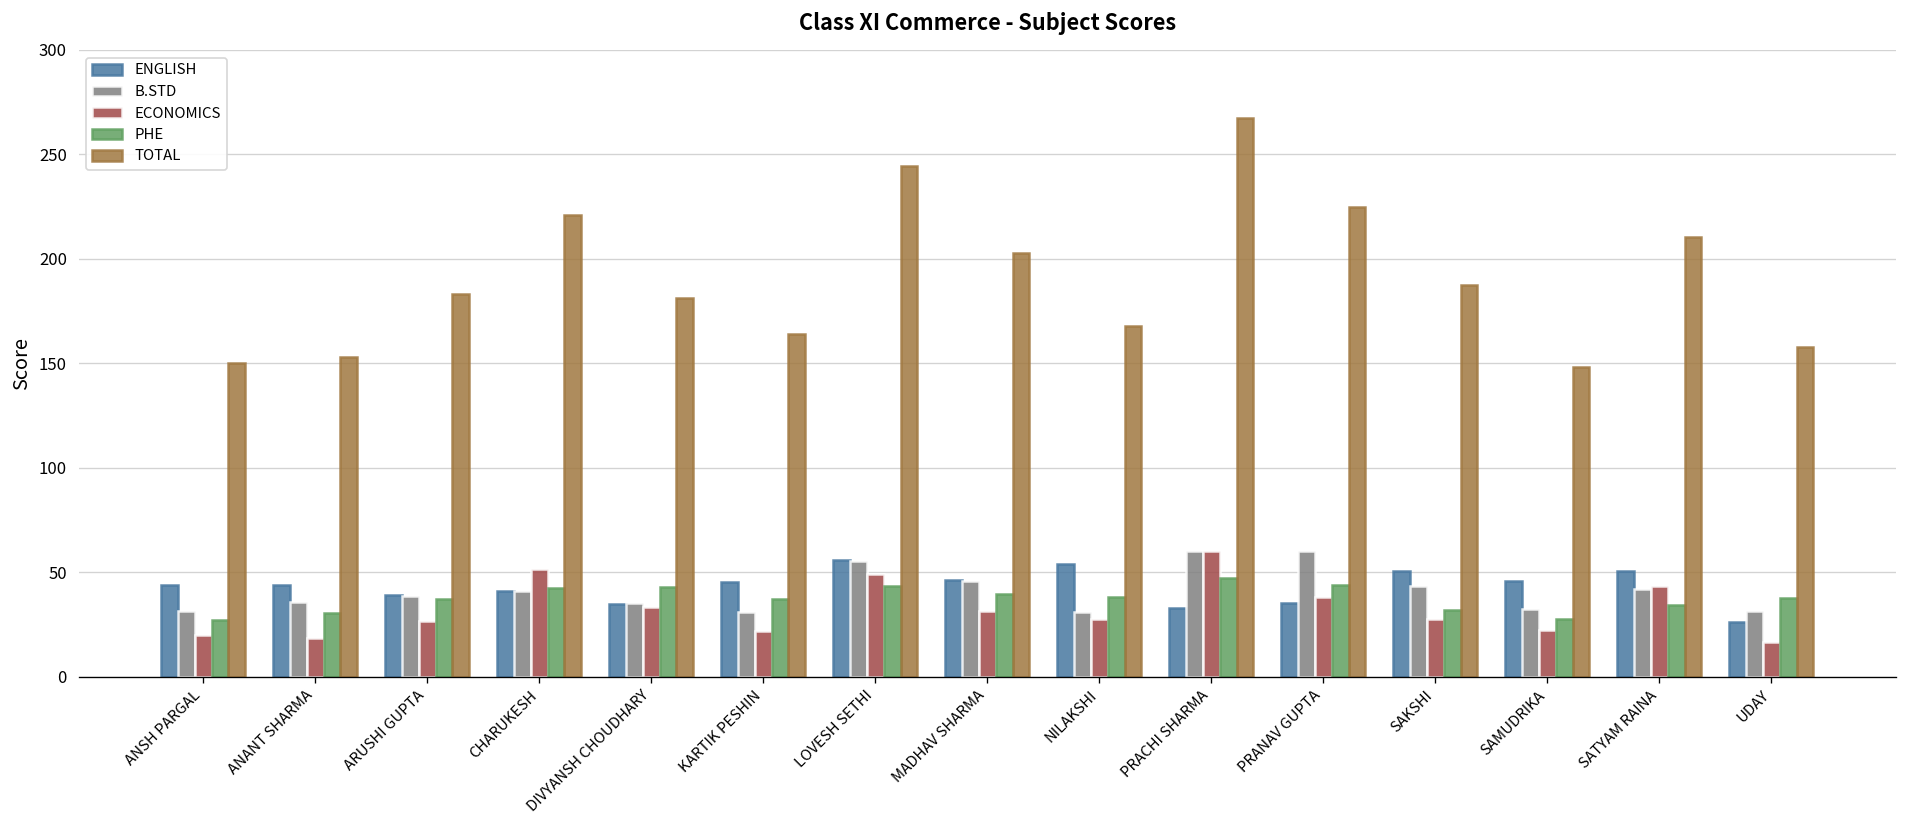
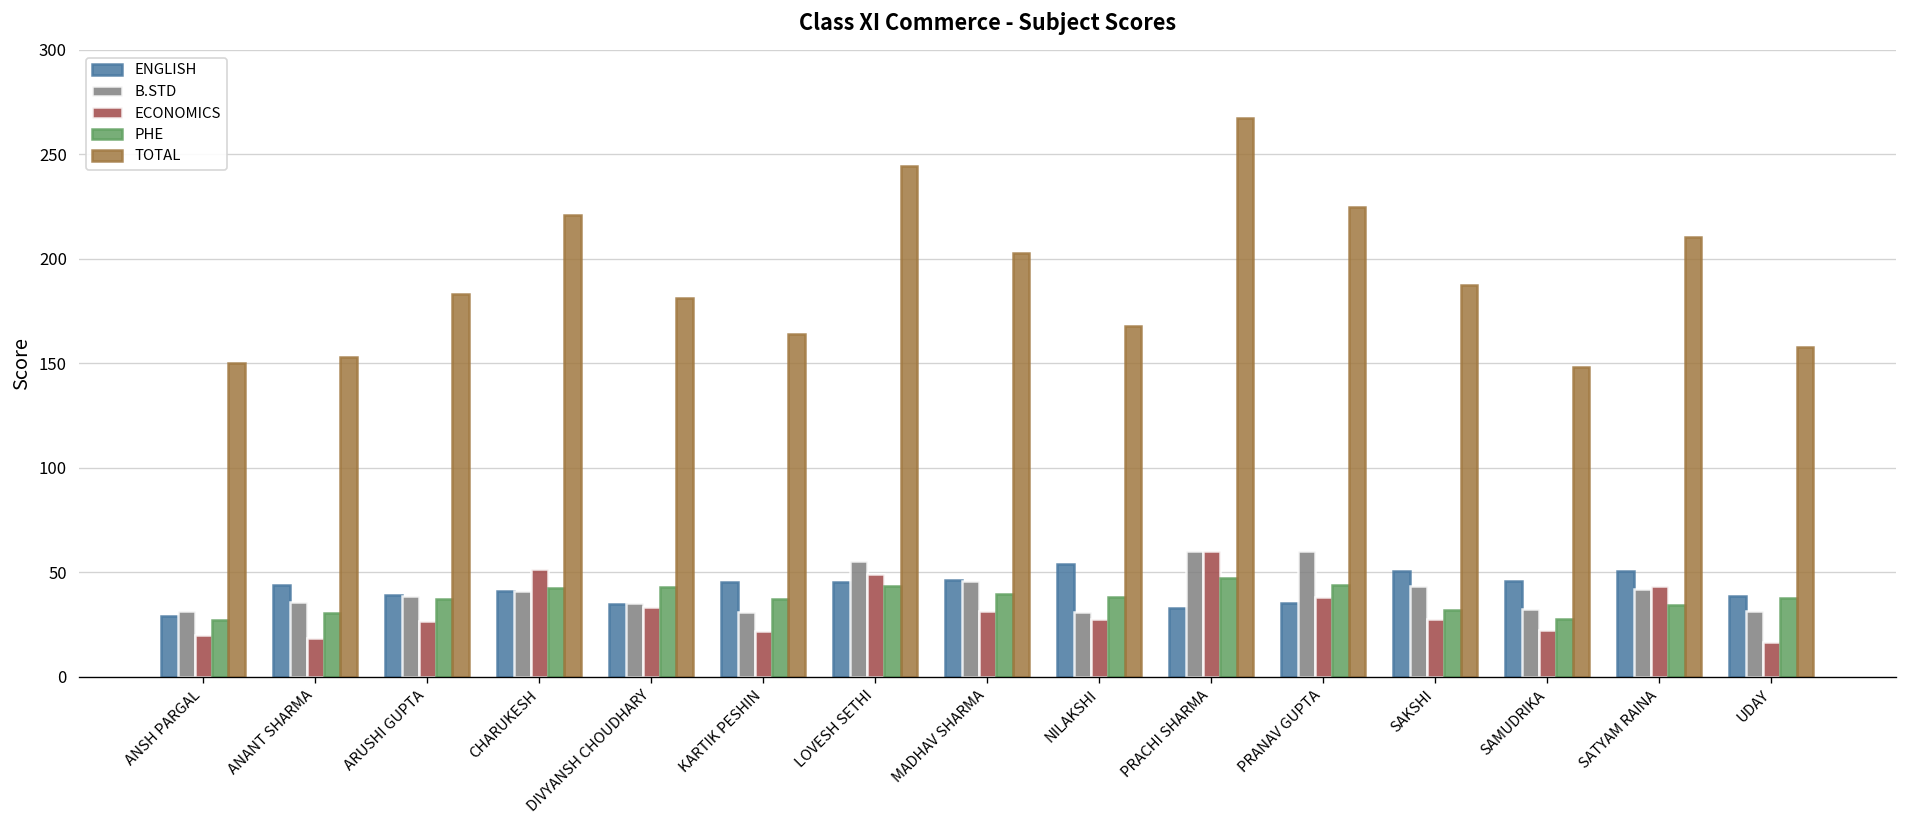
ENGLISH, ANSH PARGAL: 44 -> 29
ENGLISH, LOVESH SETHI: 56 -> 46
ENGLISH, UDAY: 26 -> 39
